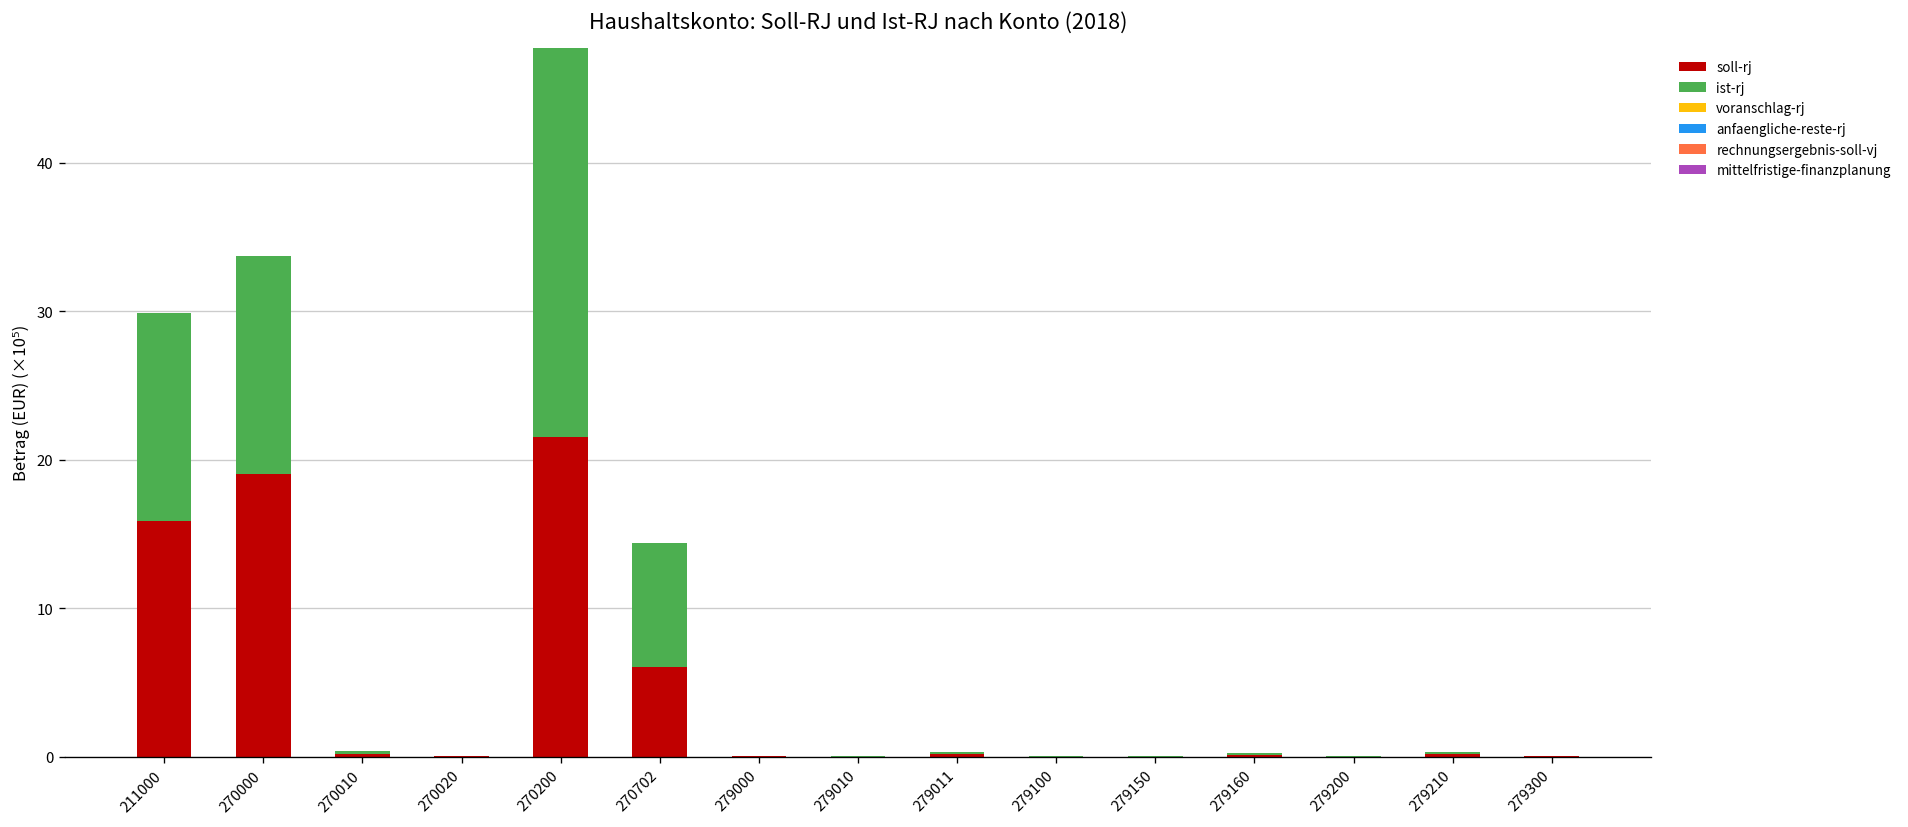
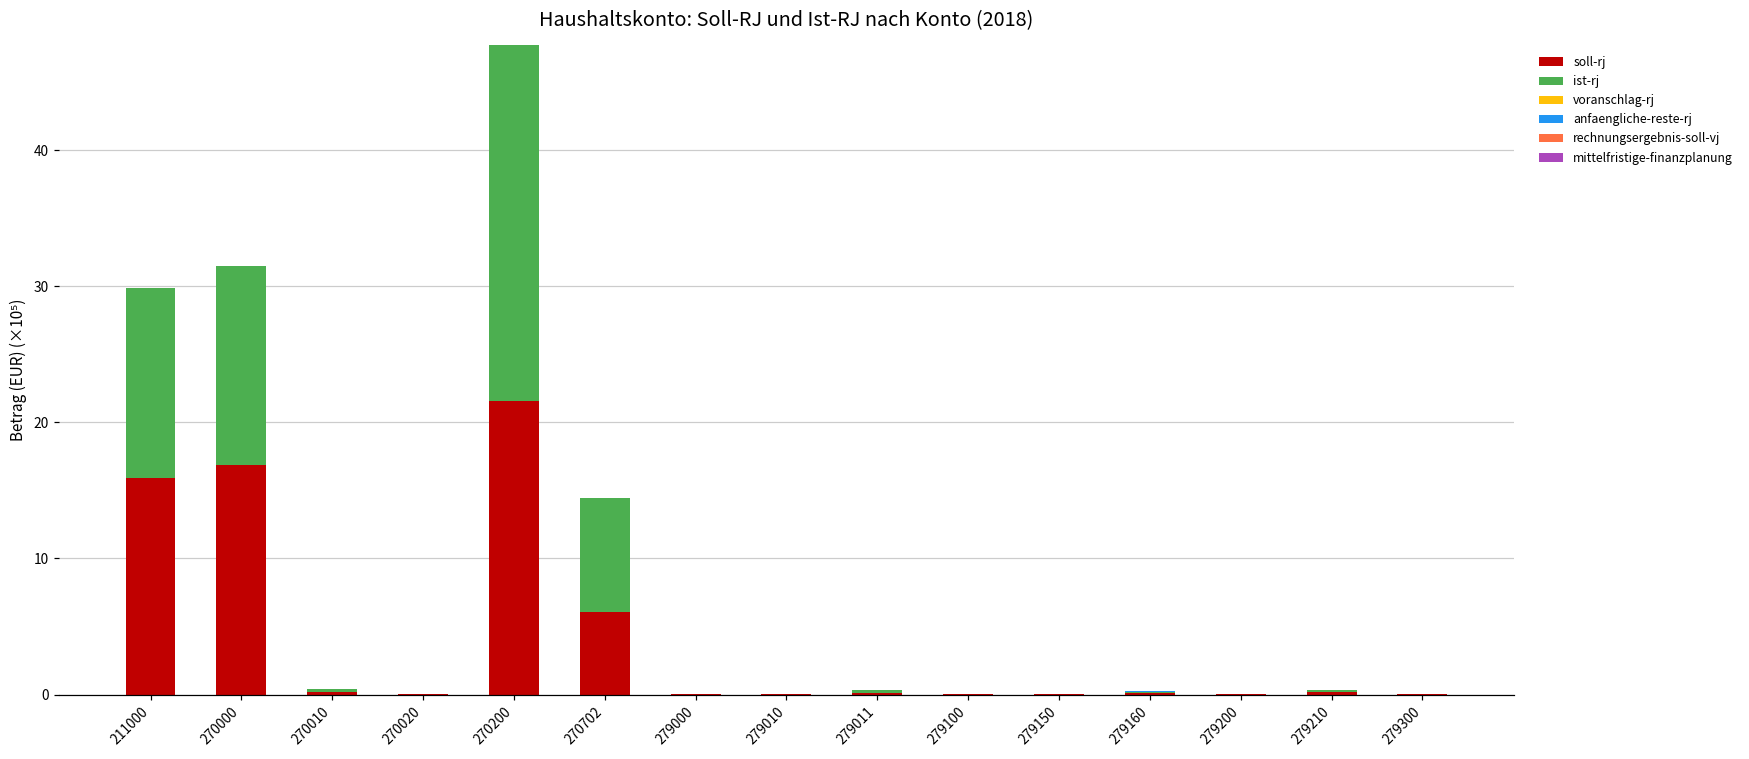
soll-rj, 270000: 19.0 -> 16.8
